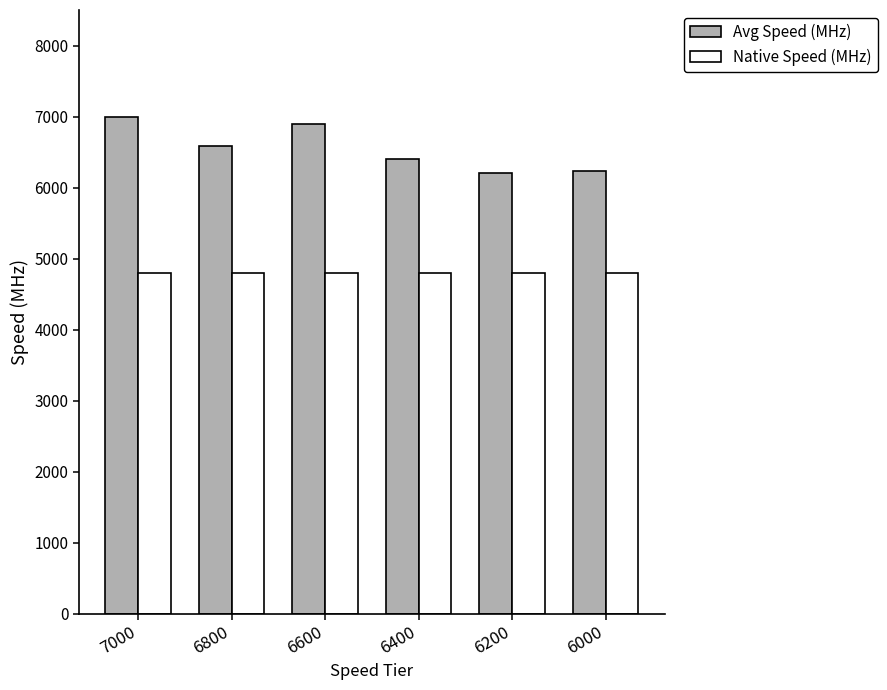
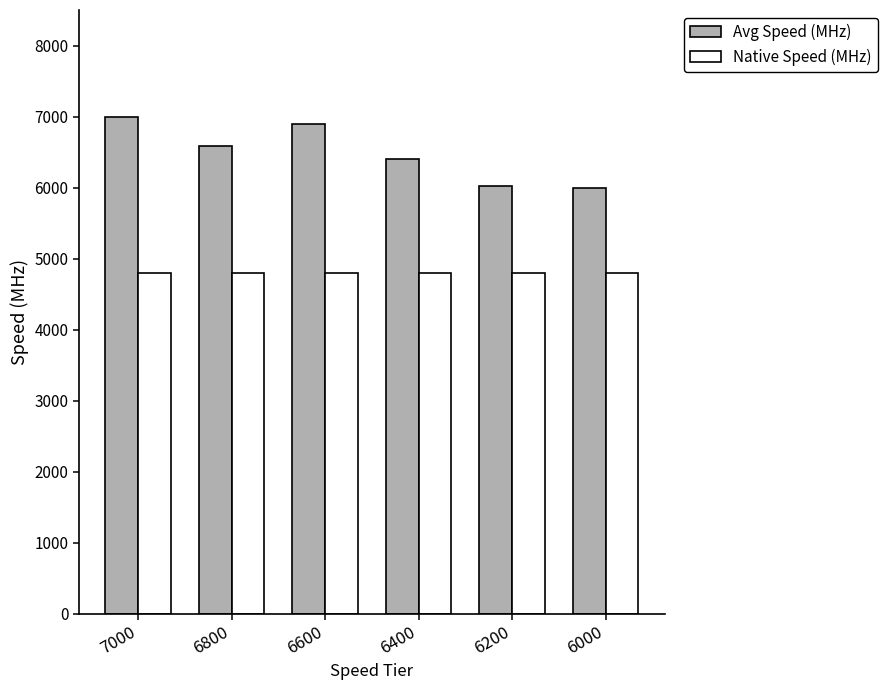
Avg Speed (MHz), 6200: 6200 -> 6000
Avg Speed (MHz), 6000: 6200 -> 6000
